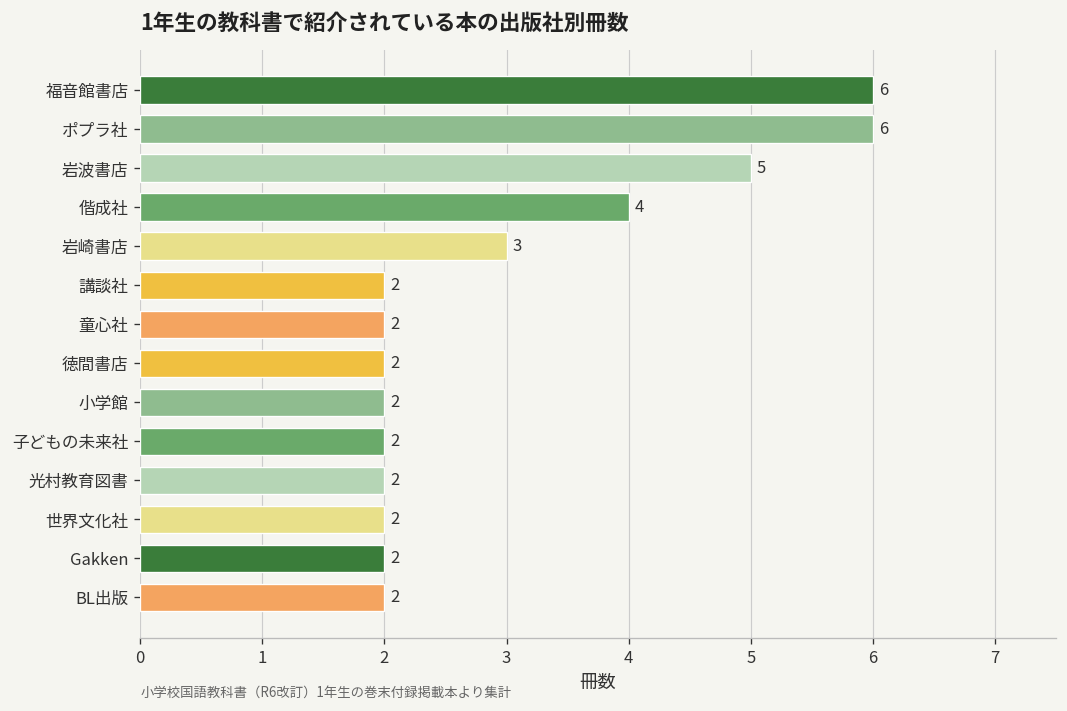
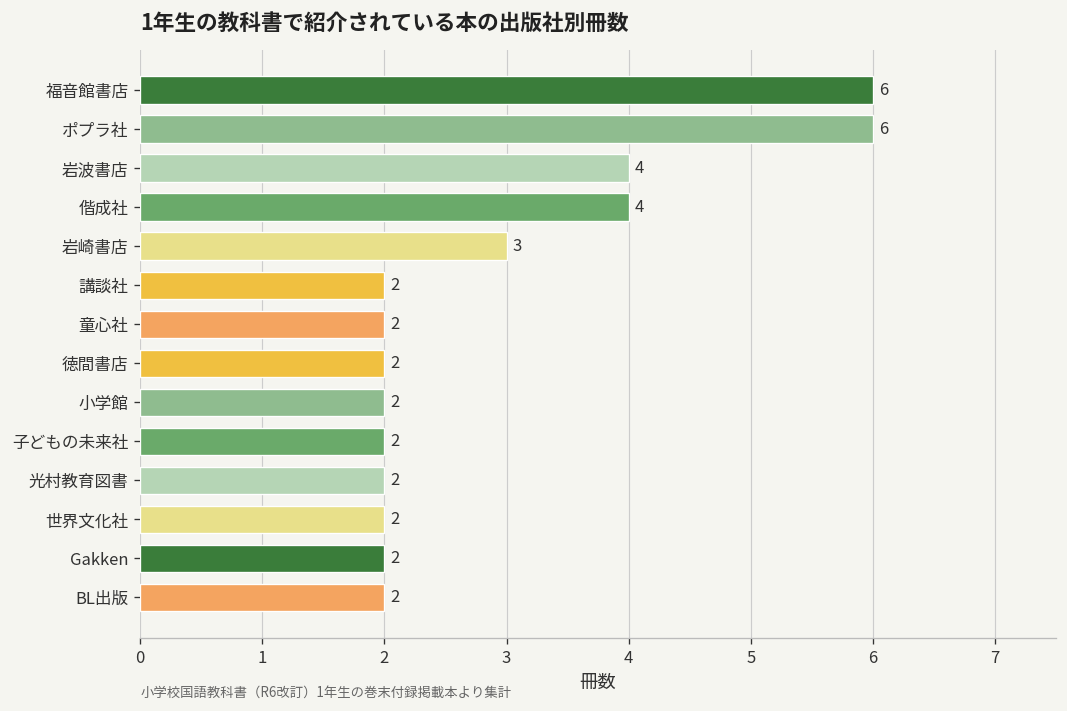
岩波書店: 5 -> 4
